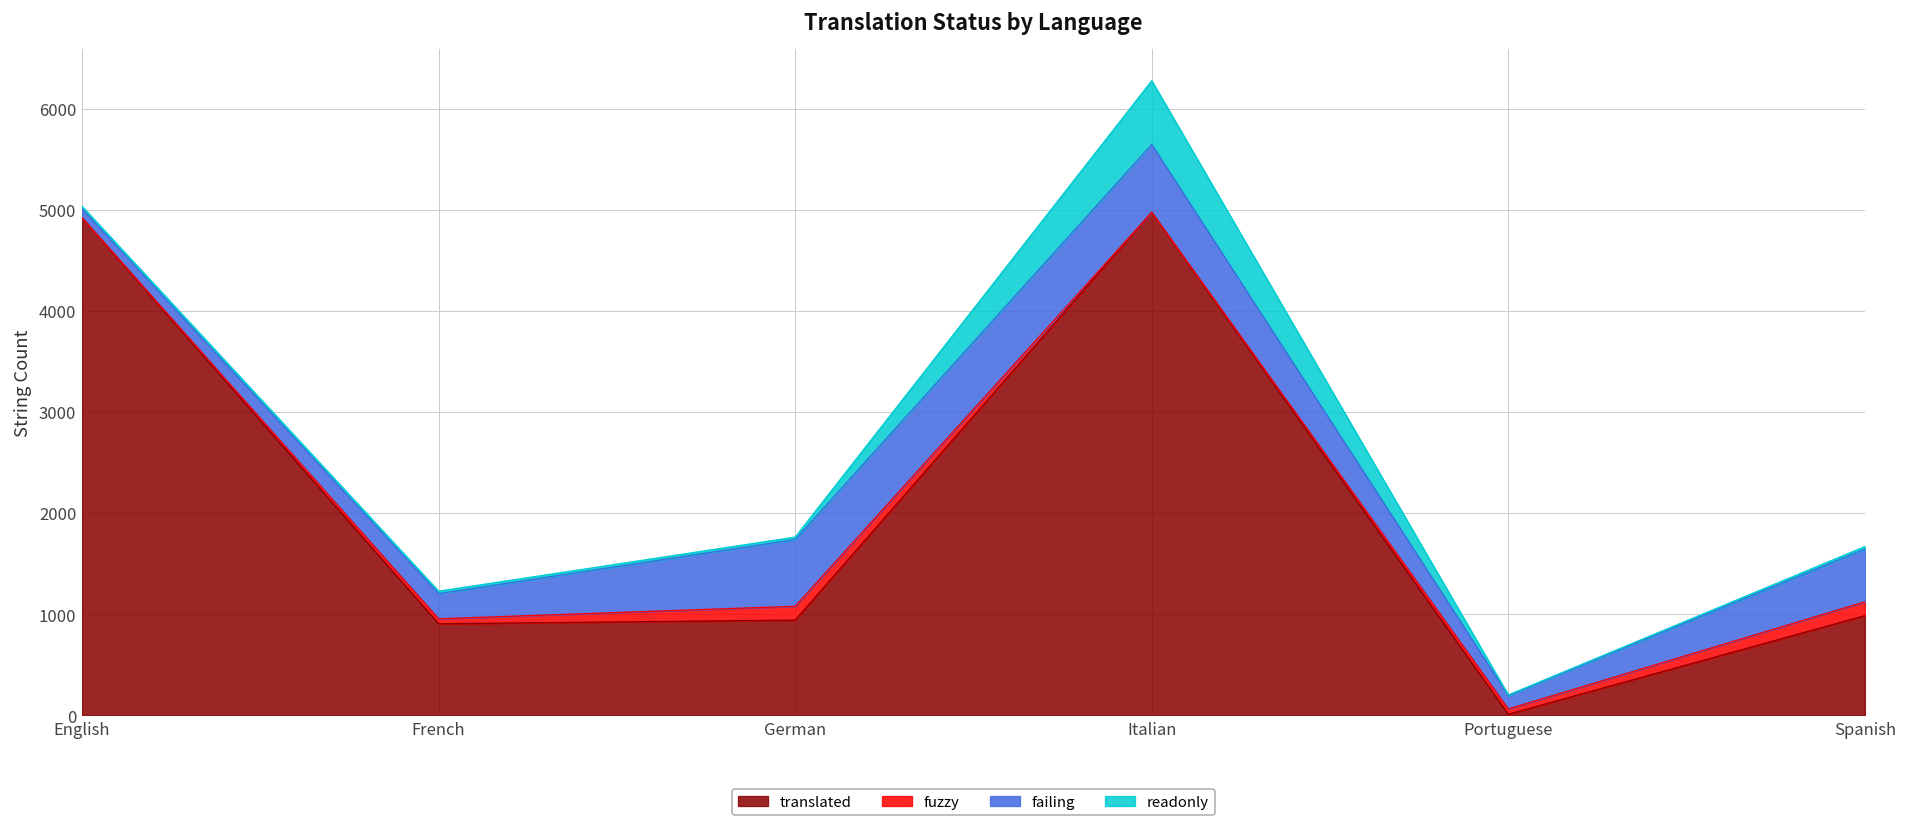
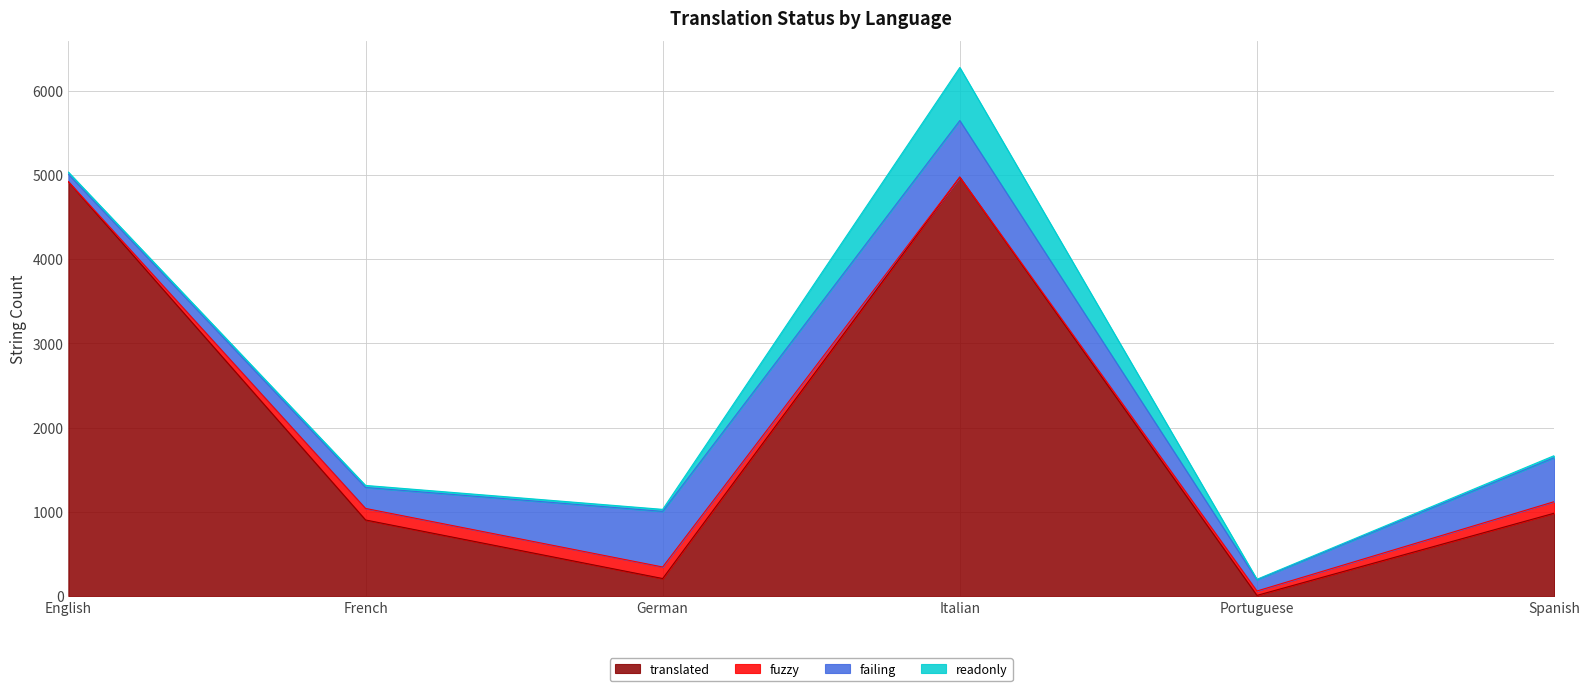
fuzzy, French: 0 -> 100
translated, German: 900 -> 200
